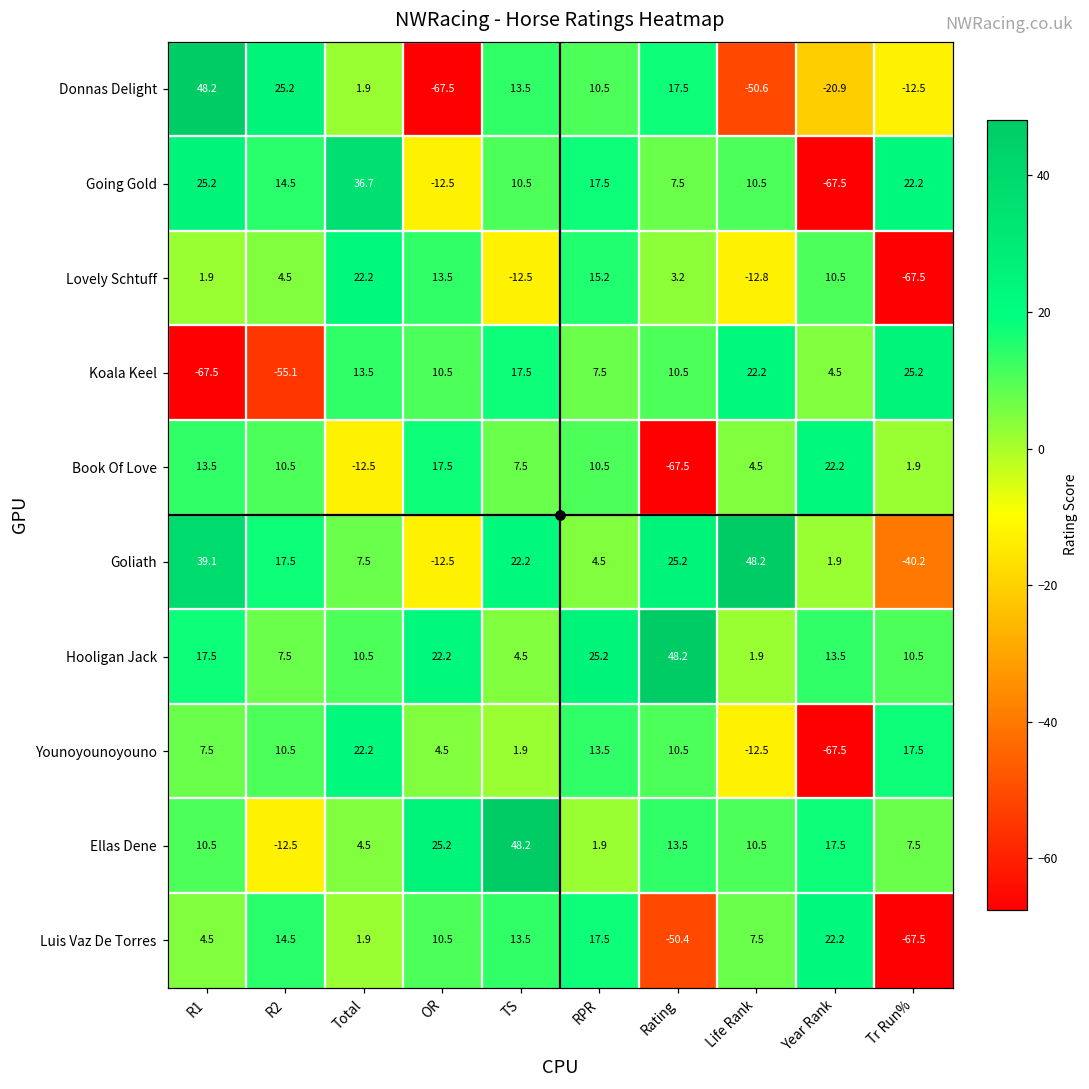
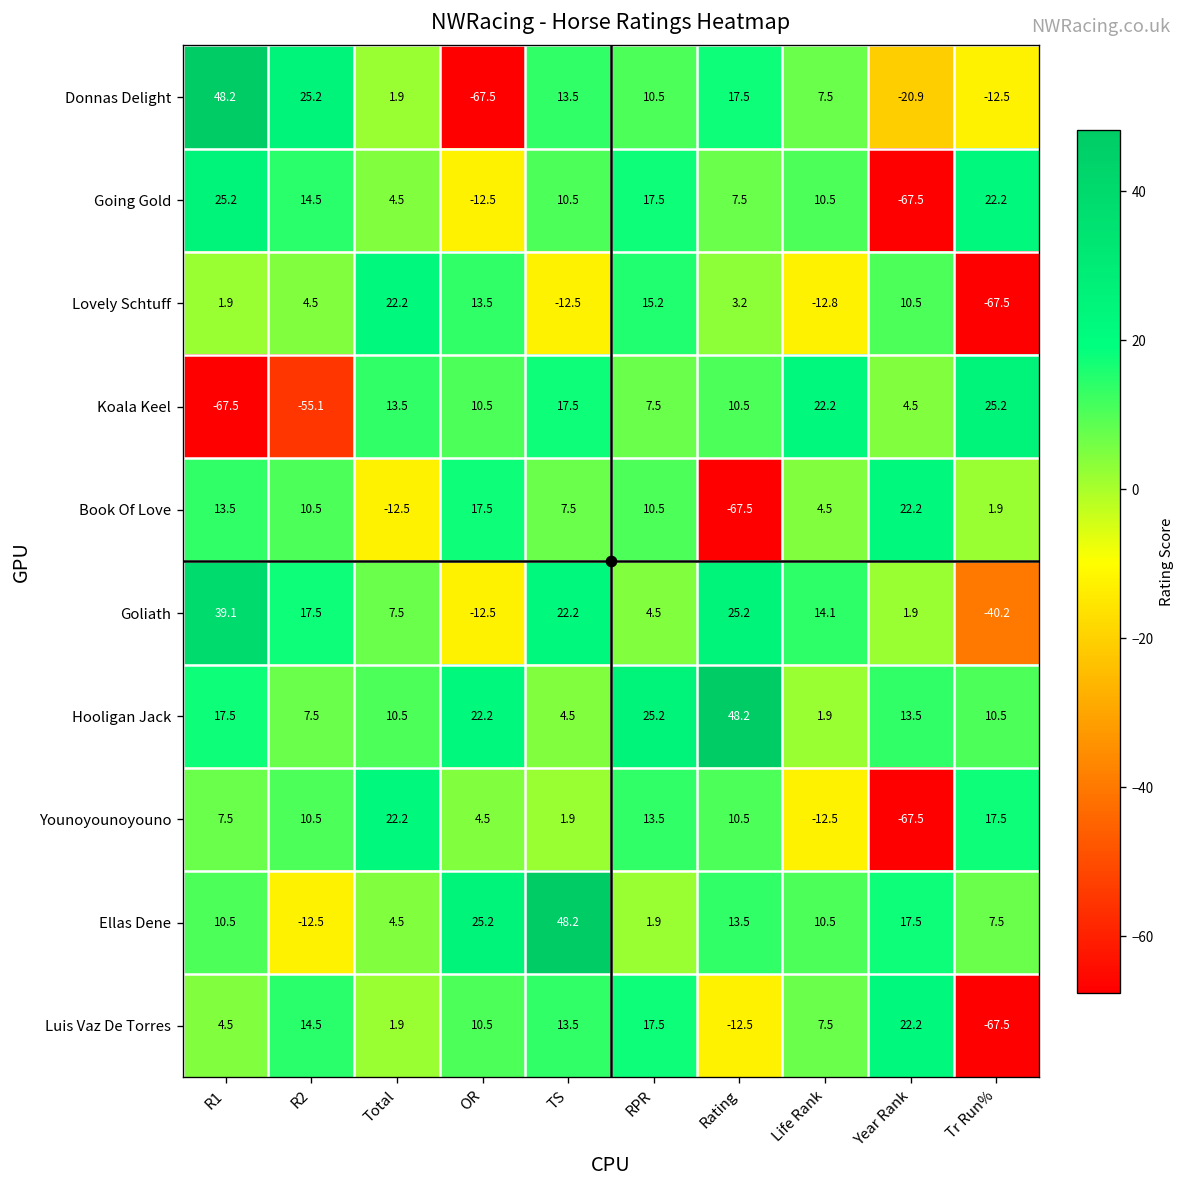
Donnas Delight, Life Rank: -50.6 -> 7.5
Going Gold, Total: 36.7 -> 4.5
Goliath, Life Rank: 48.2 -> 14.1
Luis Vaz De Torres, Rating: -50.4 -> -12.5
